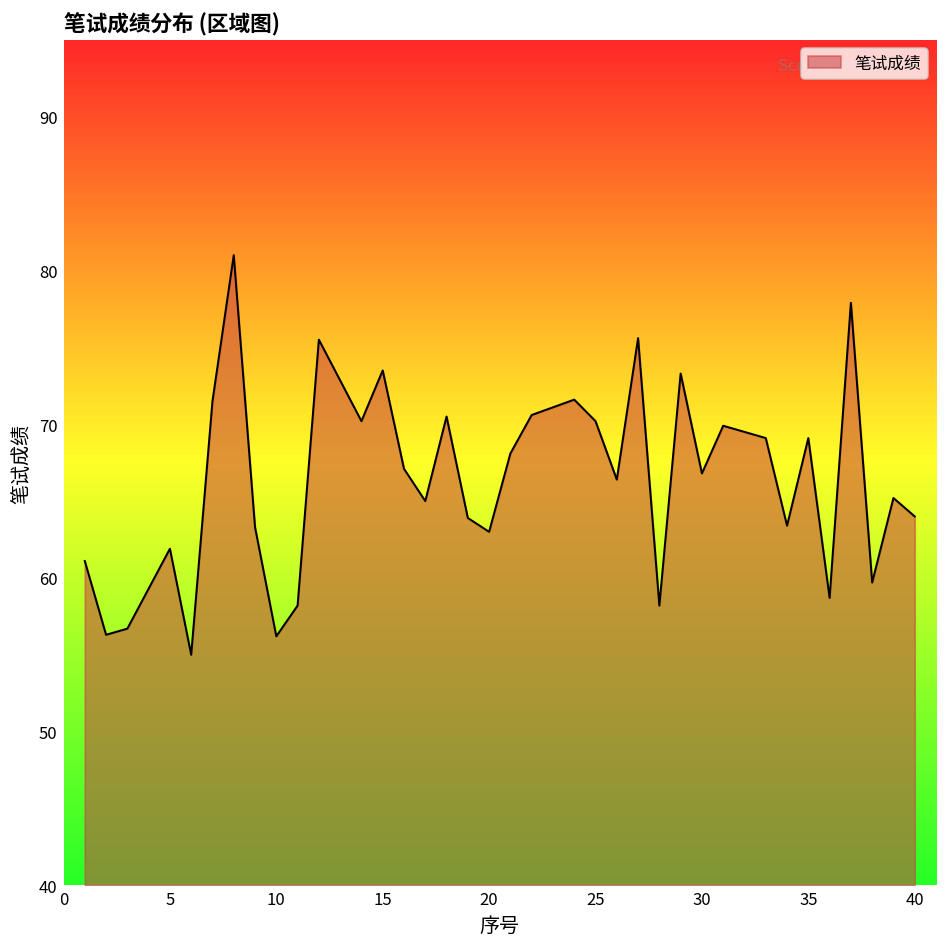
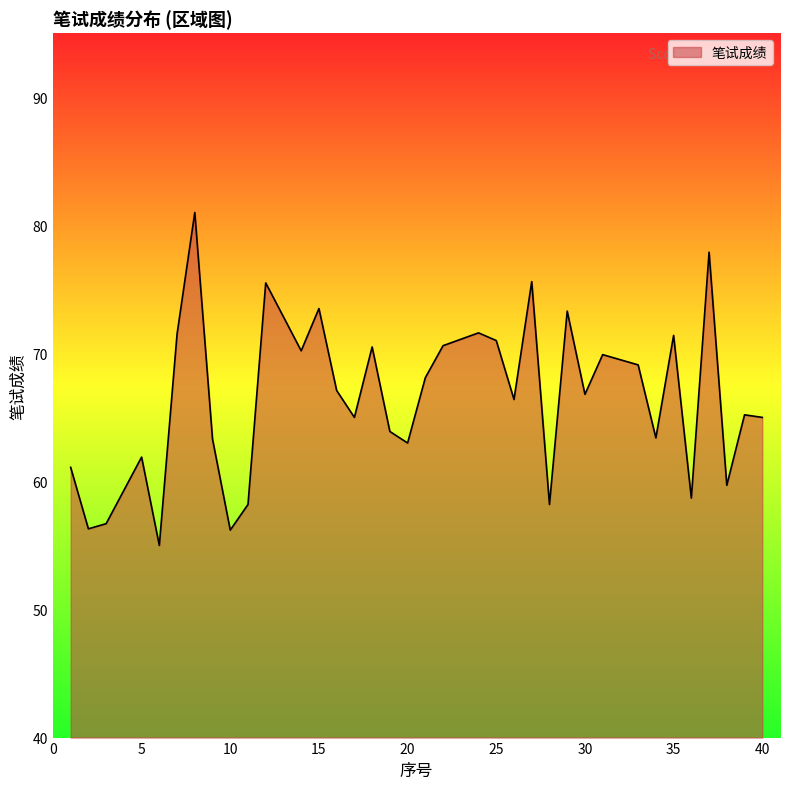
25: 70.2 -> 71.0
35: 69.1 -> 71.4
40: 64 -> 65
